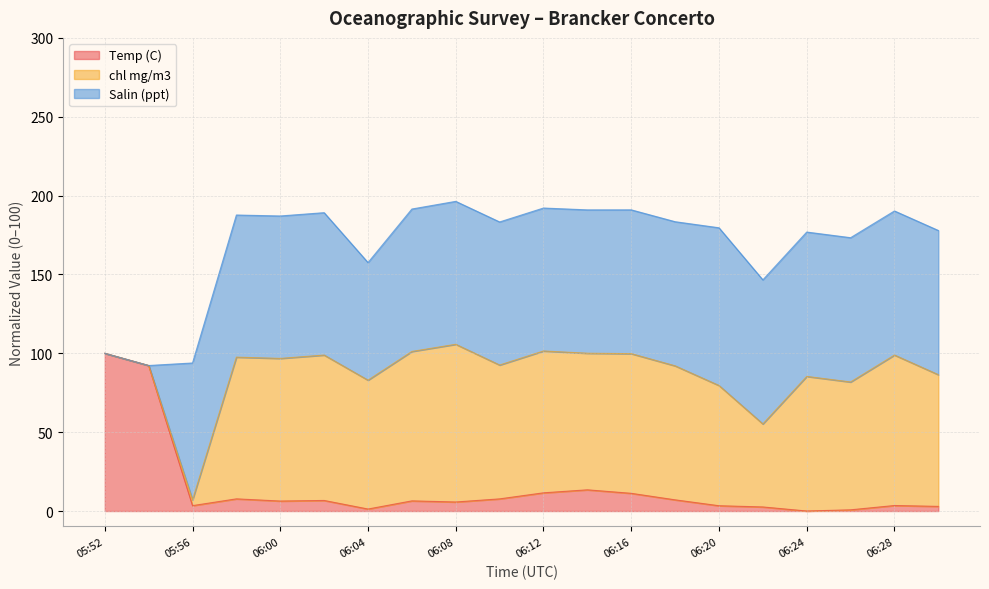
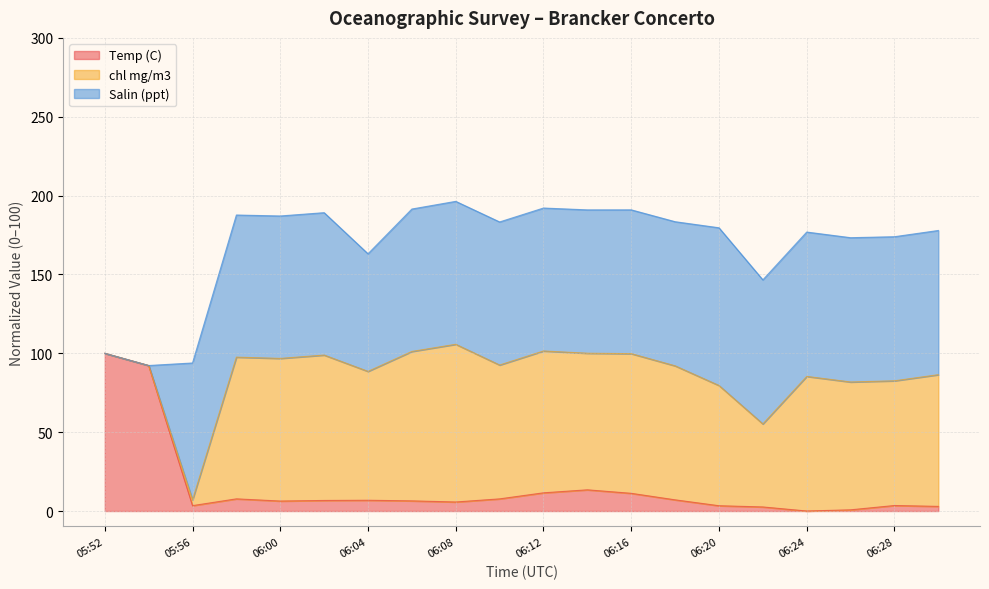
Temp (C), 06:04: 1 -> 7
chl mg/m3, 06:28: 95 -> 79
